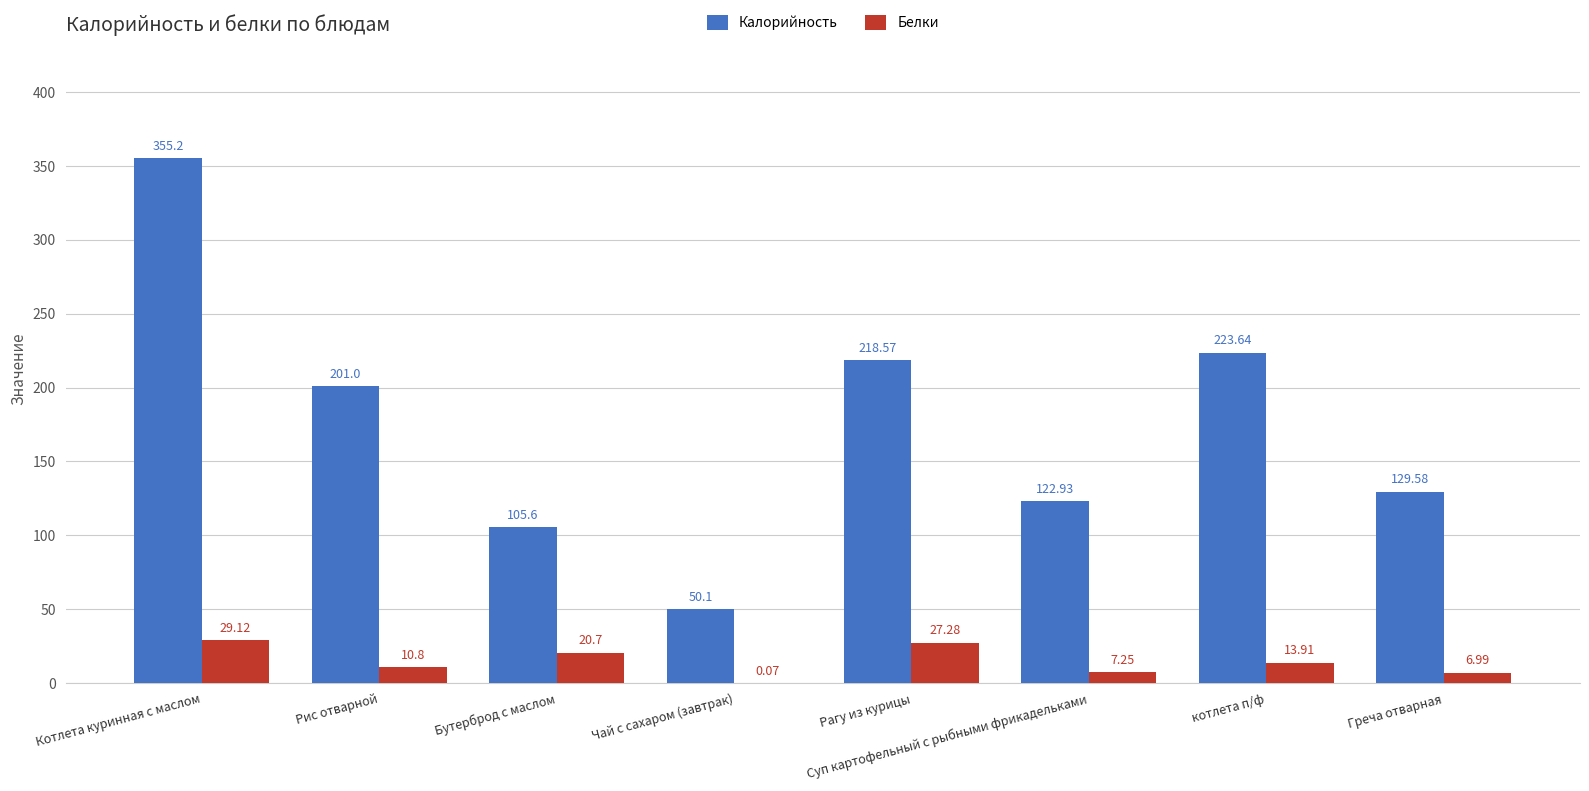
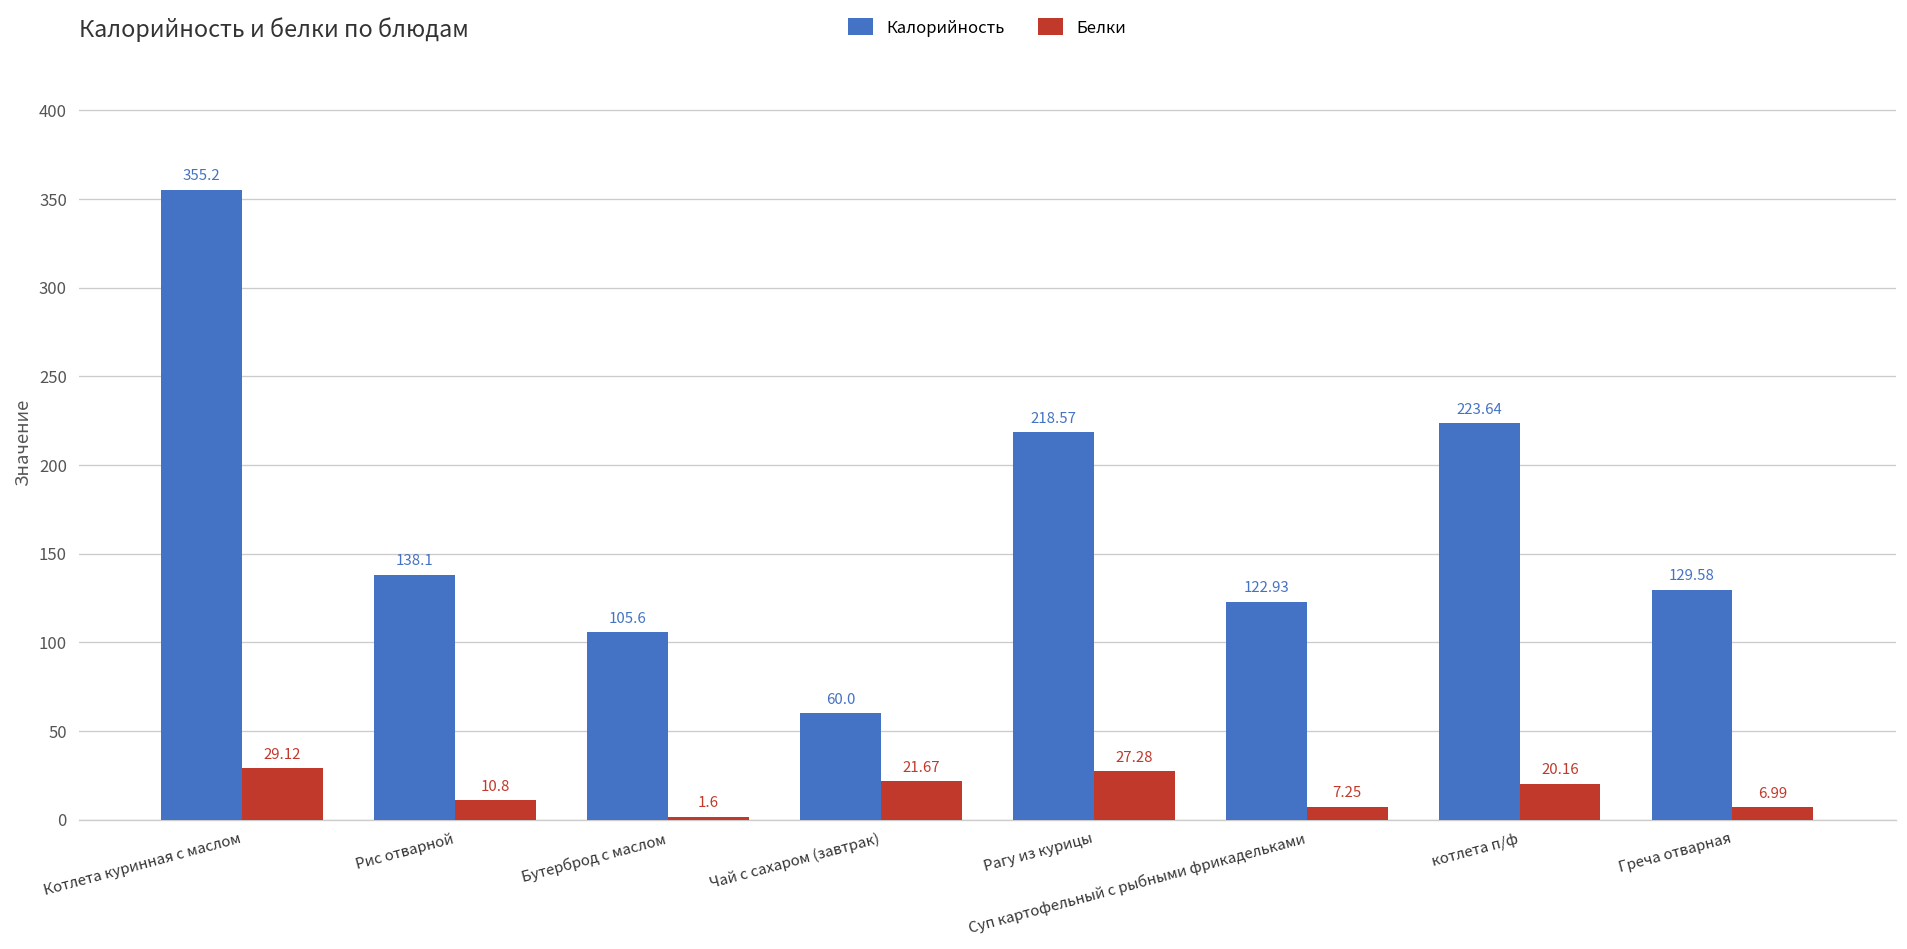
Калорийность, Рис отварной: 201.0 -> 138.1
Белки, Бутерброд с маслом: 20.7 -> 1.6
Калорийность, Чай с сахаром (завтрак): 50.1 -> 60.0
Белки, Чай с сахаром (завтрак): 0.07 -> 21.67
Белки, котлета п/ф: 13.91 -> 20.16
